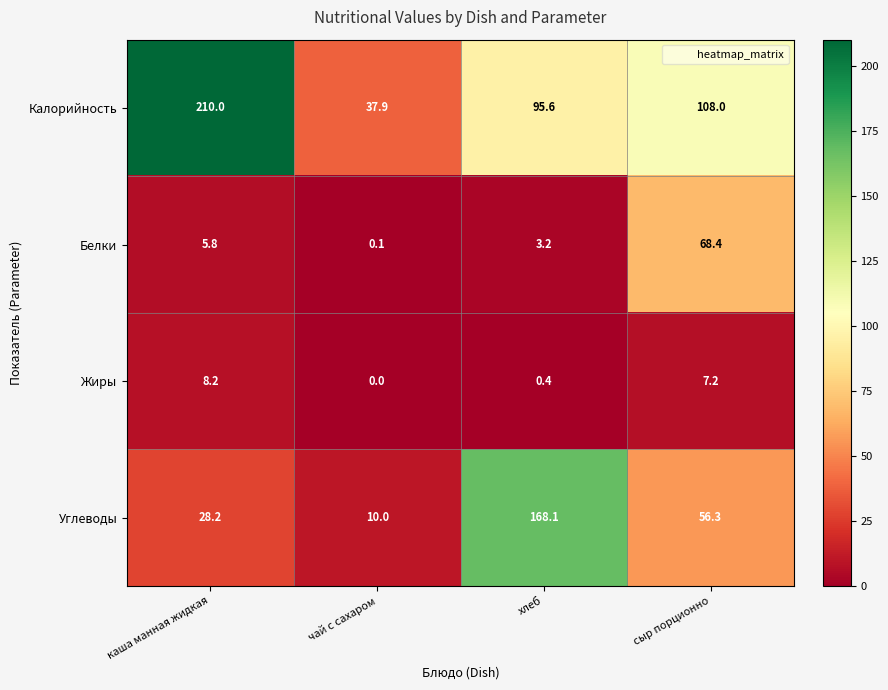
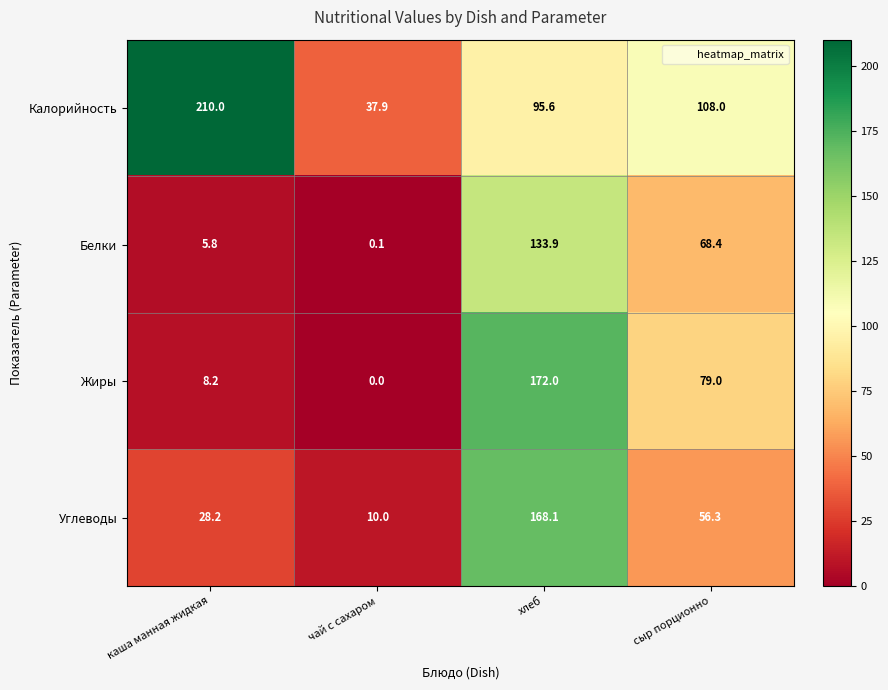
Белки, хлеб: 3.2 -> 133.9
Жиры, хлеб: 0.4 -> 172.0
Жиры, сыр порционно: 7.2 -> 79.0
